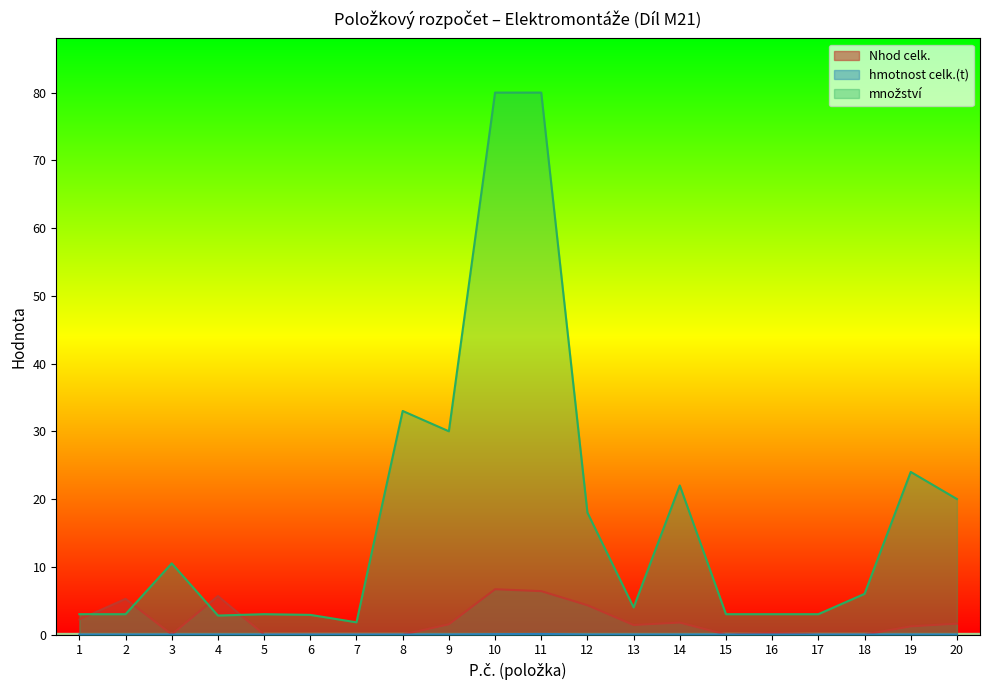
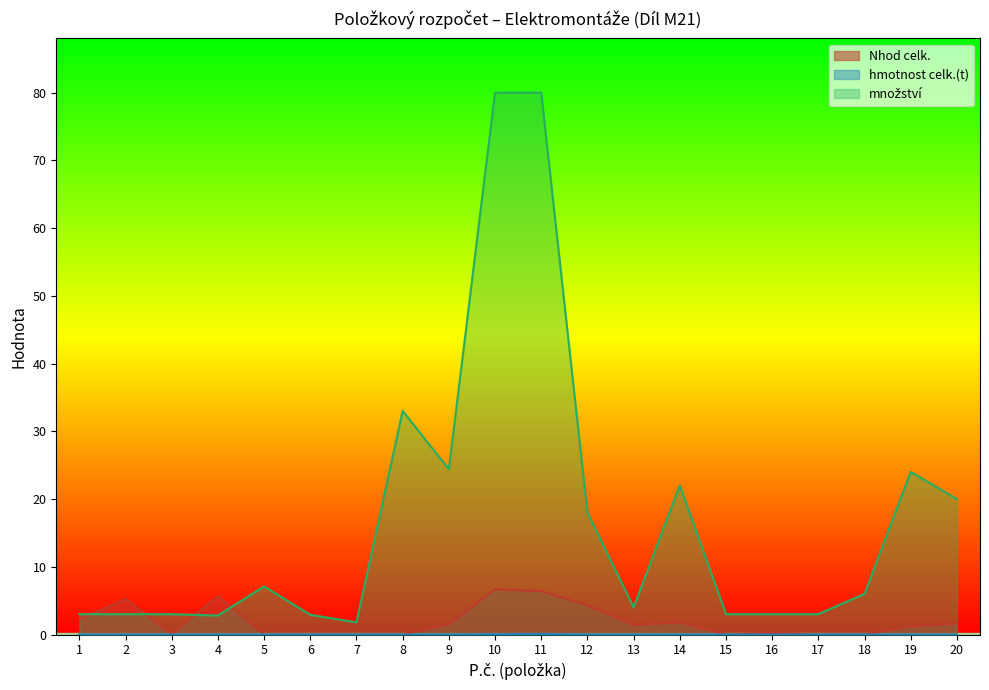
množství, 3: 11 -> 3
množství, 5: 3 -> 7
množství, 9: 30 -> 24
